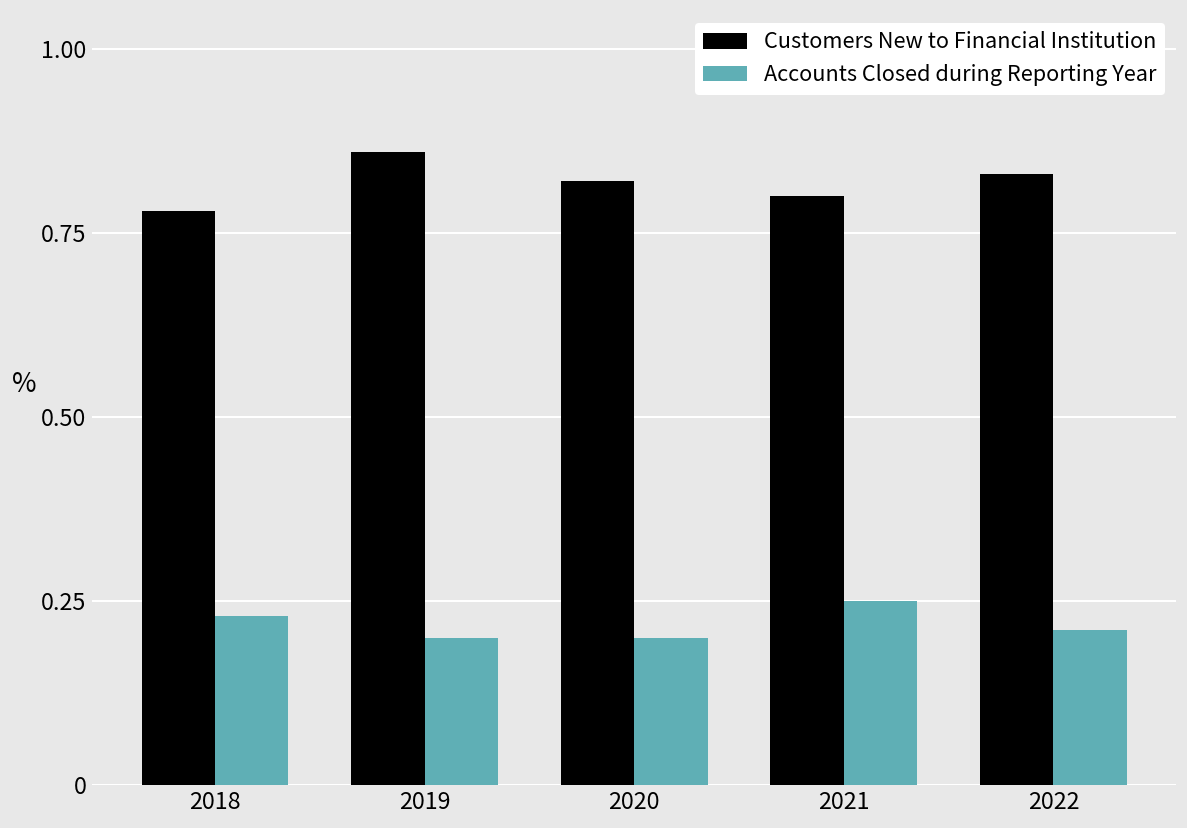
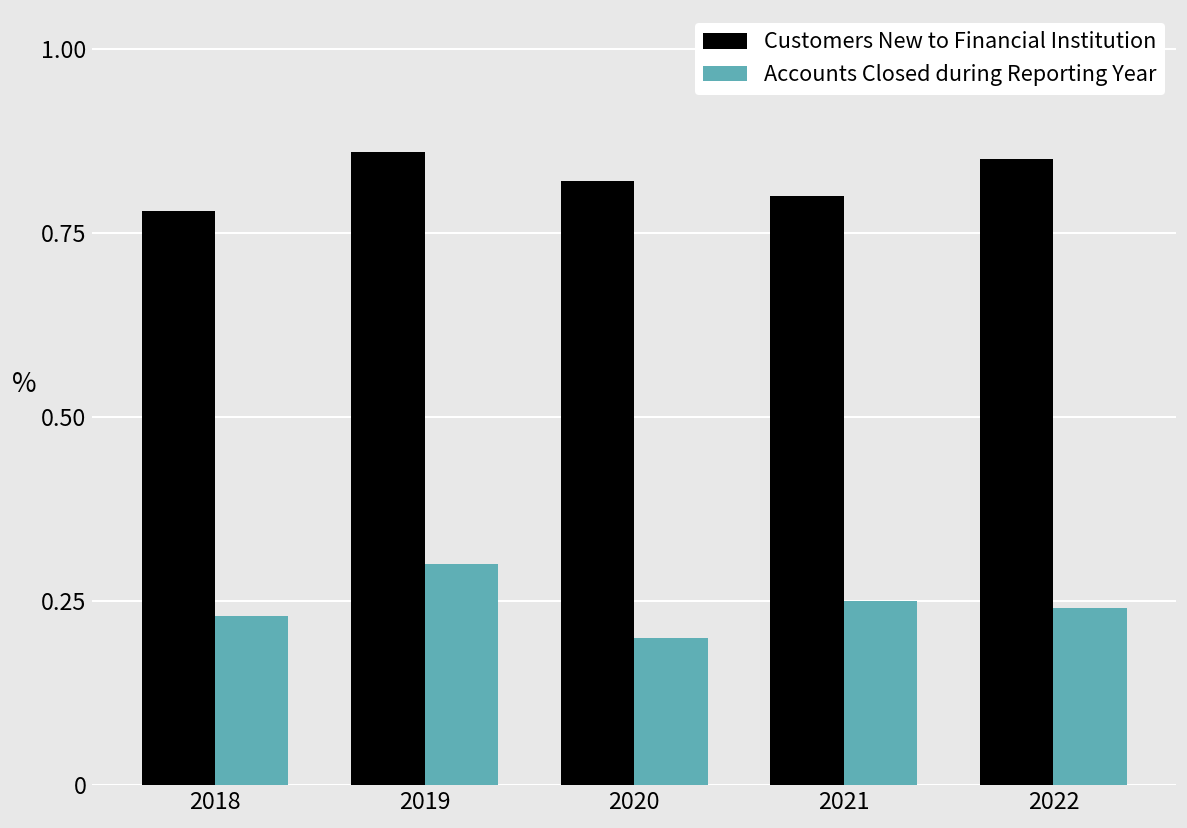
Accounts Closed during Reporting Year, 2019: 0.2 -> 0.3
Customers New to Financial Institution, 2022: 0.83 -> 0.85
Accounts Closed during Reporting Year, 2022: 0.21 -> 0.24
